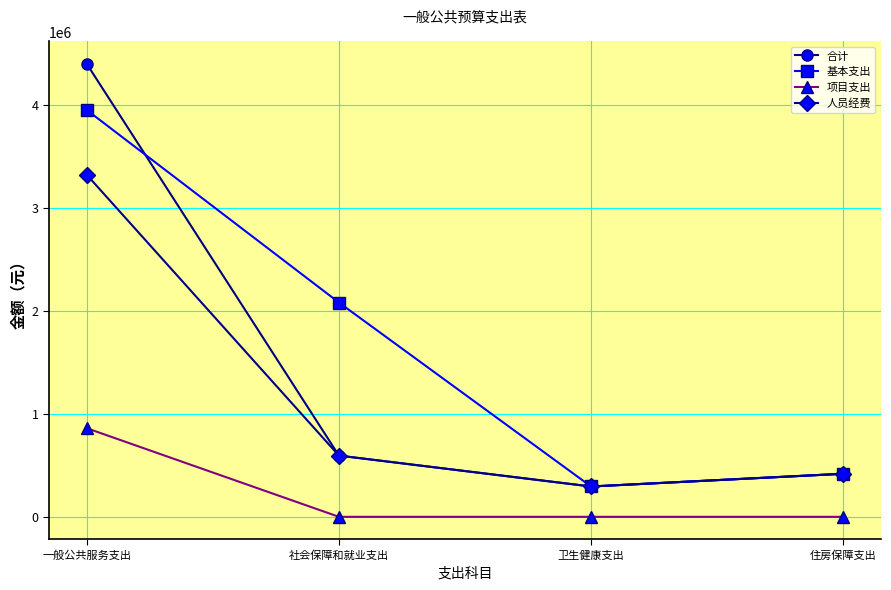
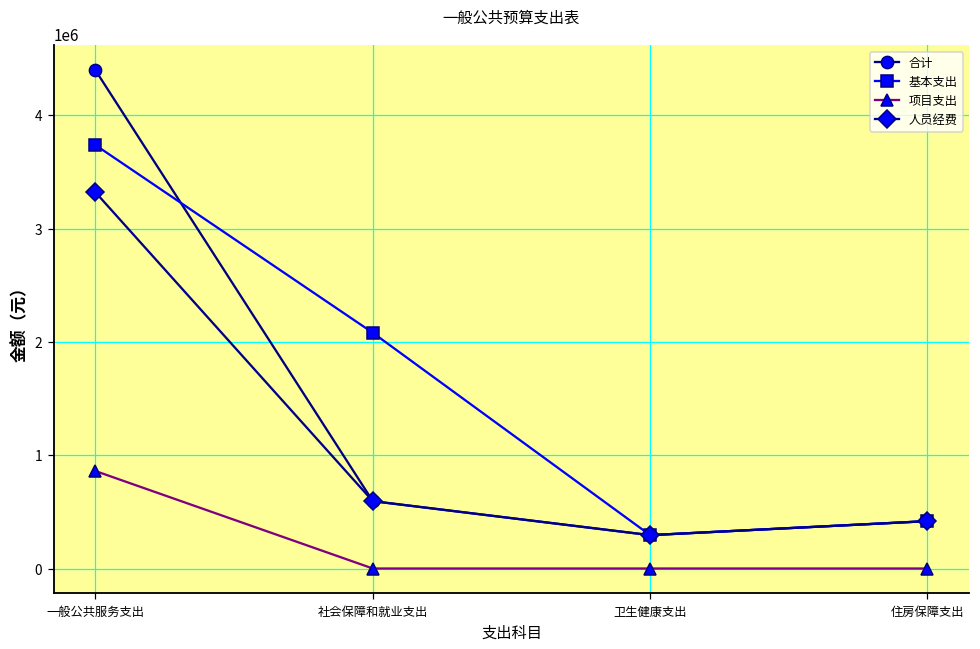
基本支出, 一般公共服务支出: 3950000 -> 3740000
